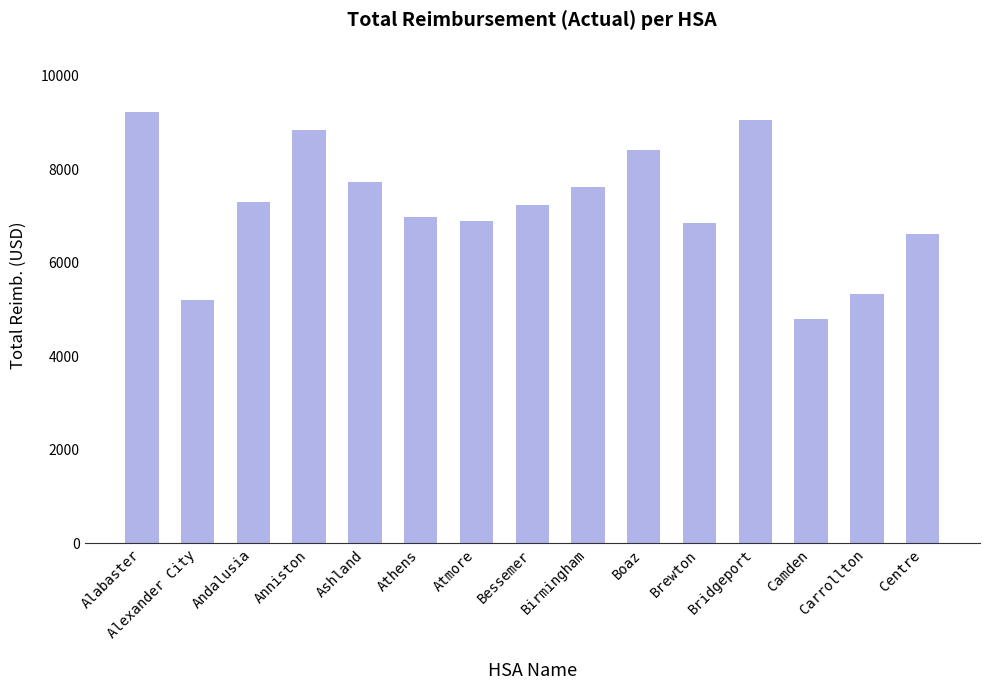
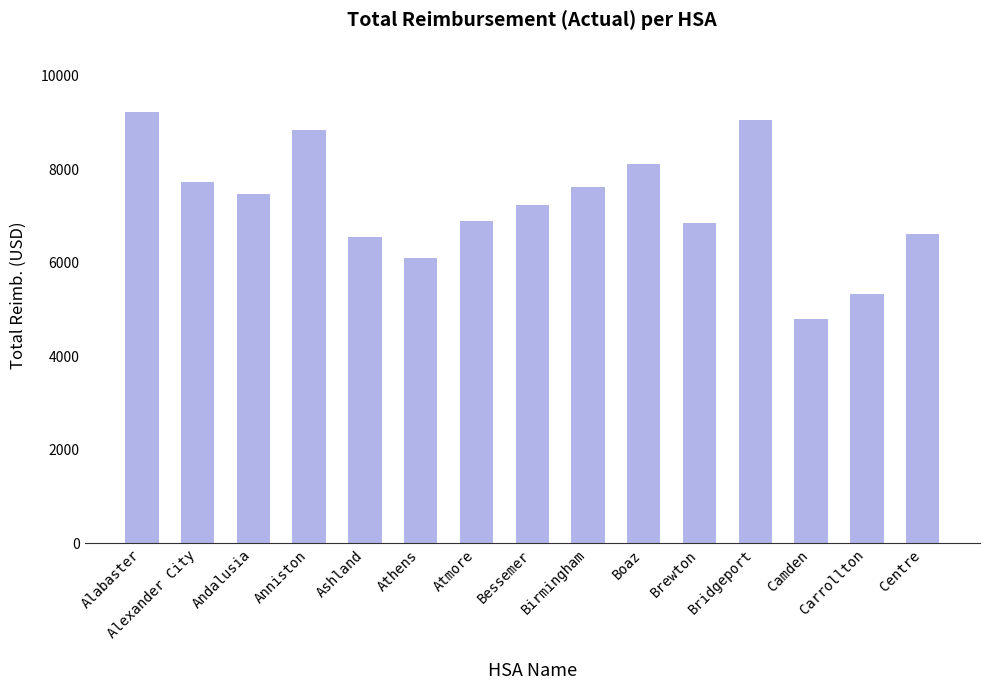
Alexander City: 5200 -> 7700
Andalusia: 7300 -> 7500
Ashland: 7700 -> 6500
Athens: 7000 -> 6100
Boaz: 8400 -> 8100
